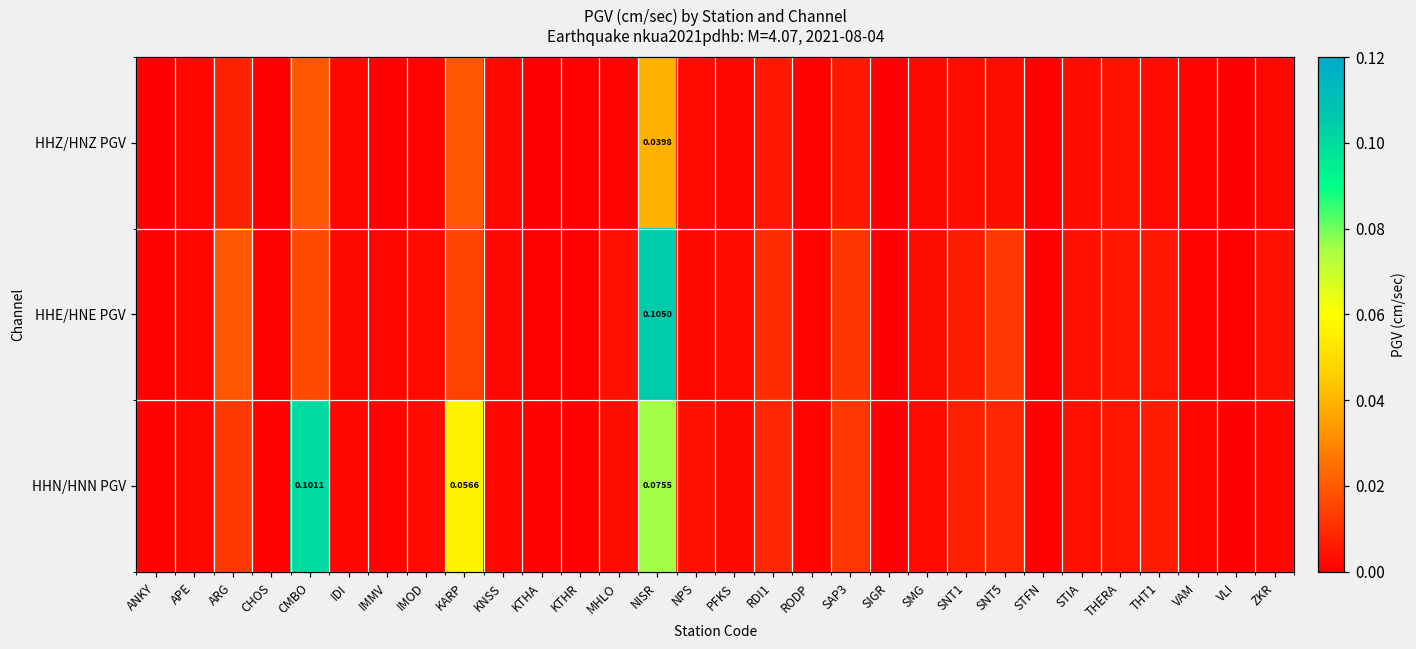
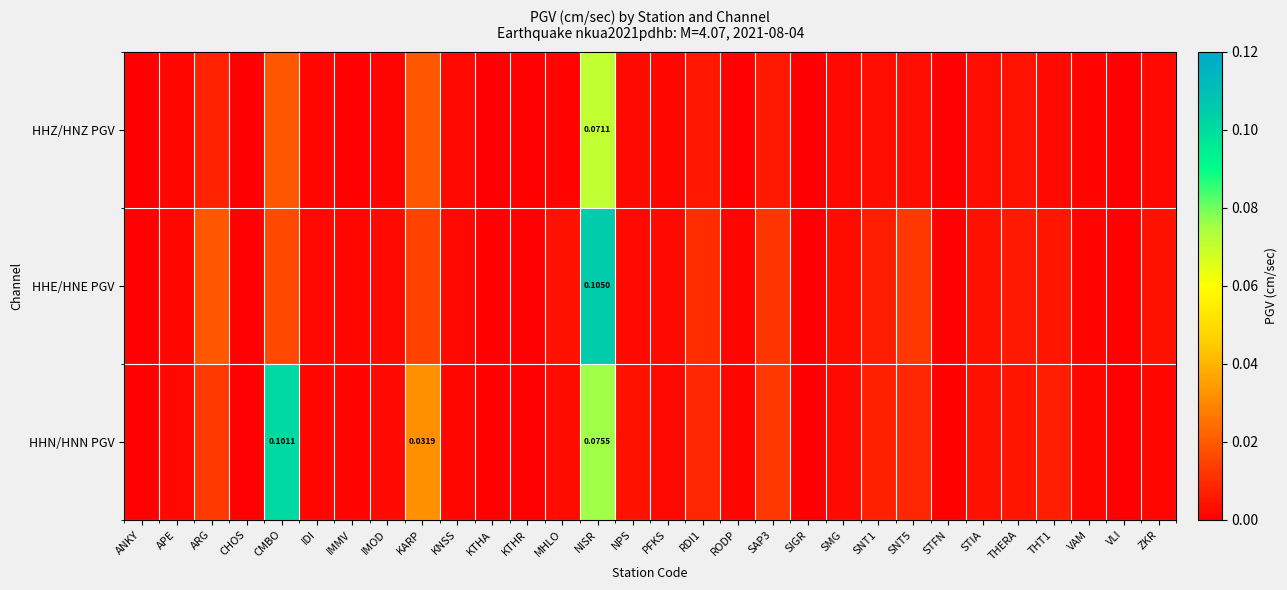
HHZ/HNZ PGV, NISR: 0.0398 -> 0.0711
HHN/HNN PGV, KARP: 0.0566 -> 0.0319
